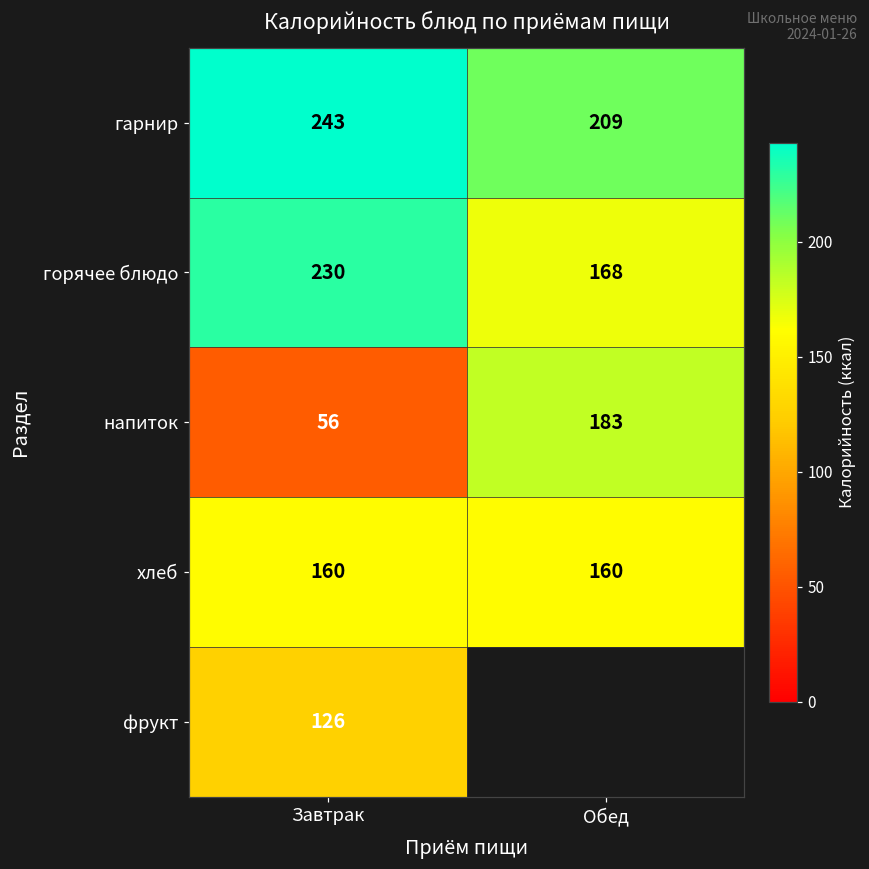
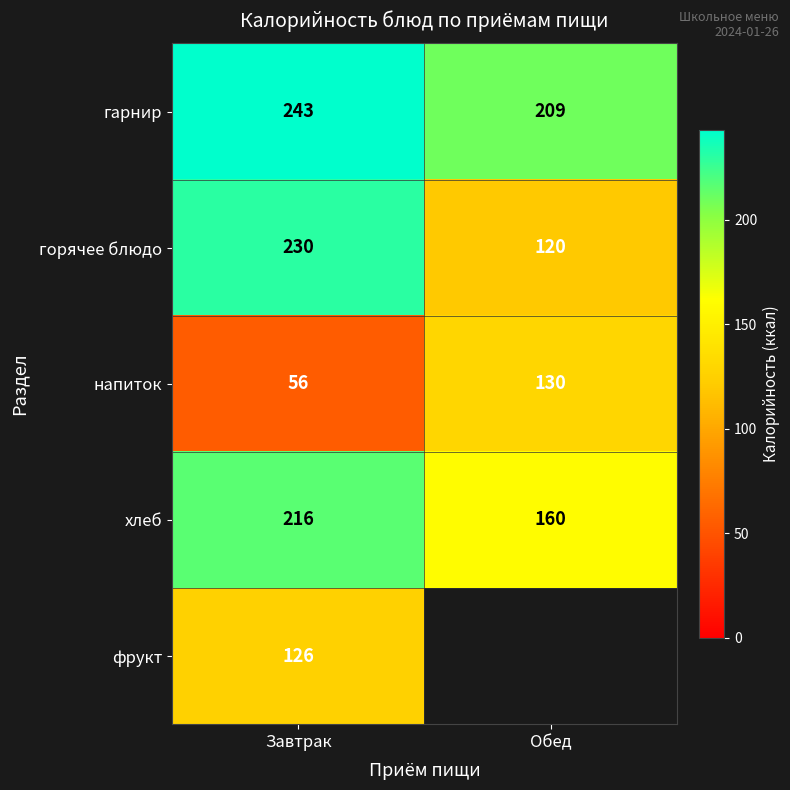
горячее блюдо, Обед: 168 -> 120
напиток, Обед: 183 -> 130
хлеб, Завтрак: 160 -> 216
